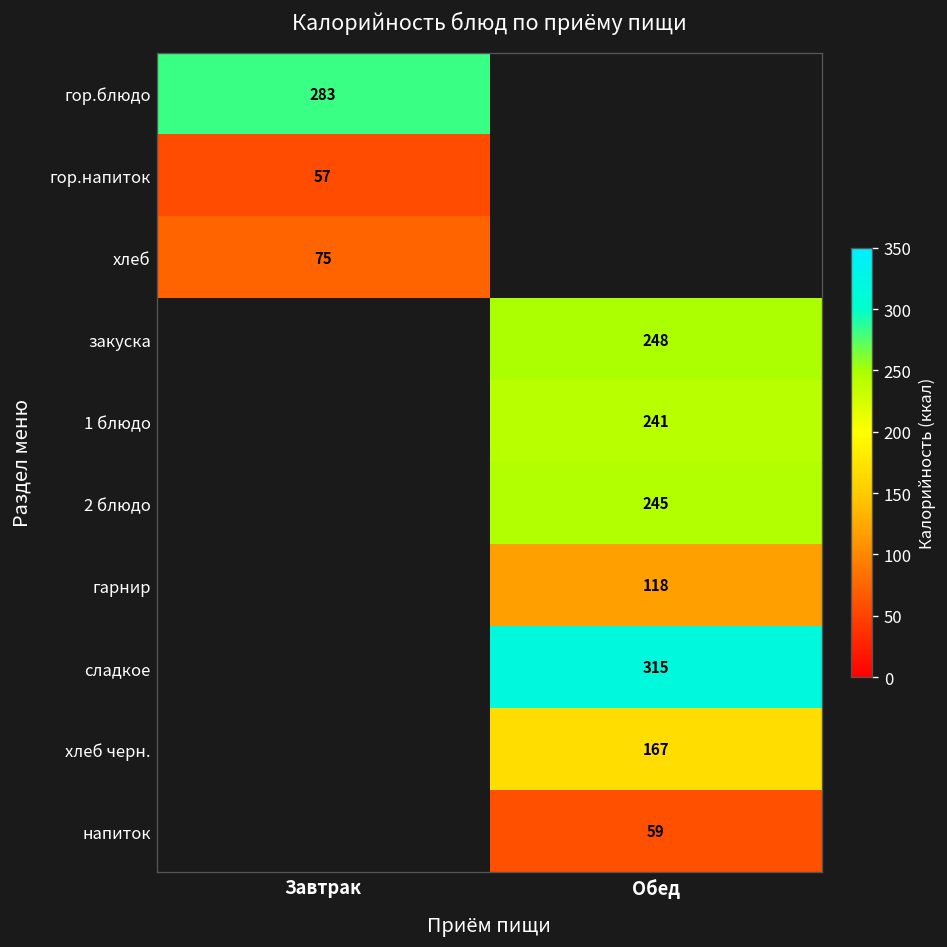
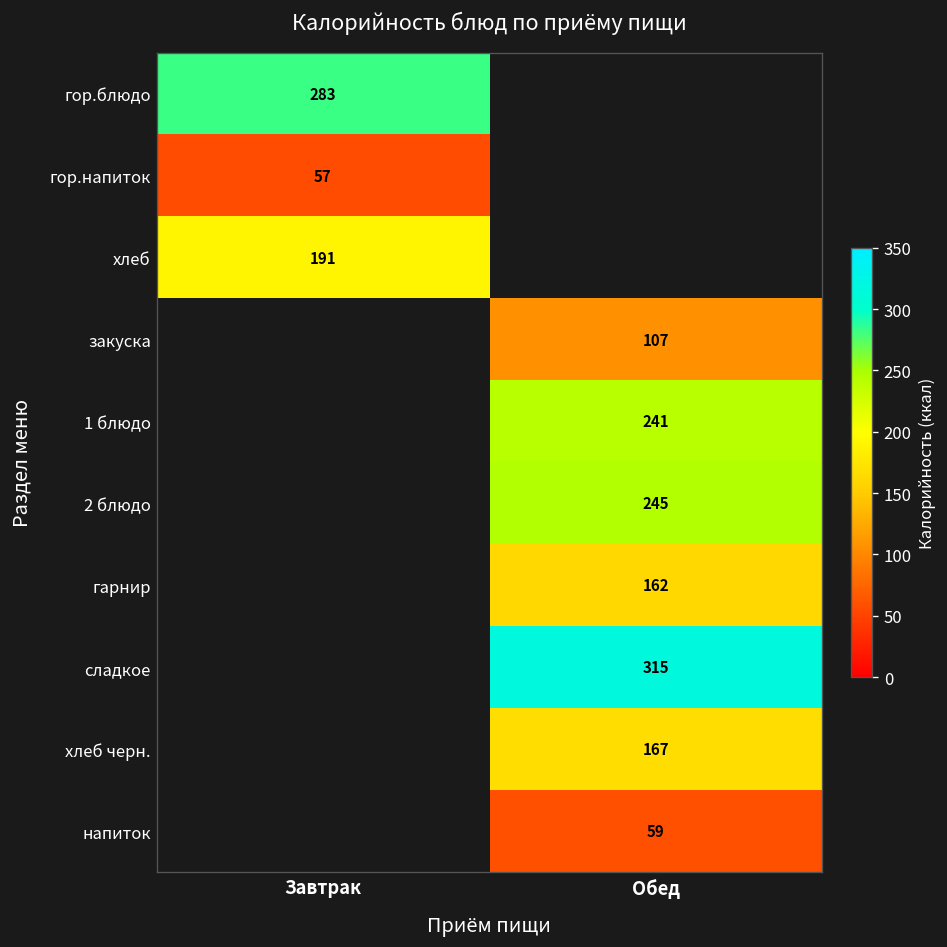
хлеб, Завтрак: 75 -> 191
закуска, Обед: 248 -> 107
гарнир, Обед: 118 -> 162
